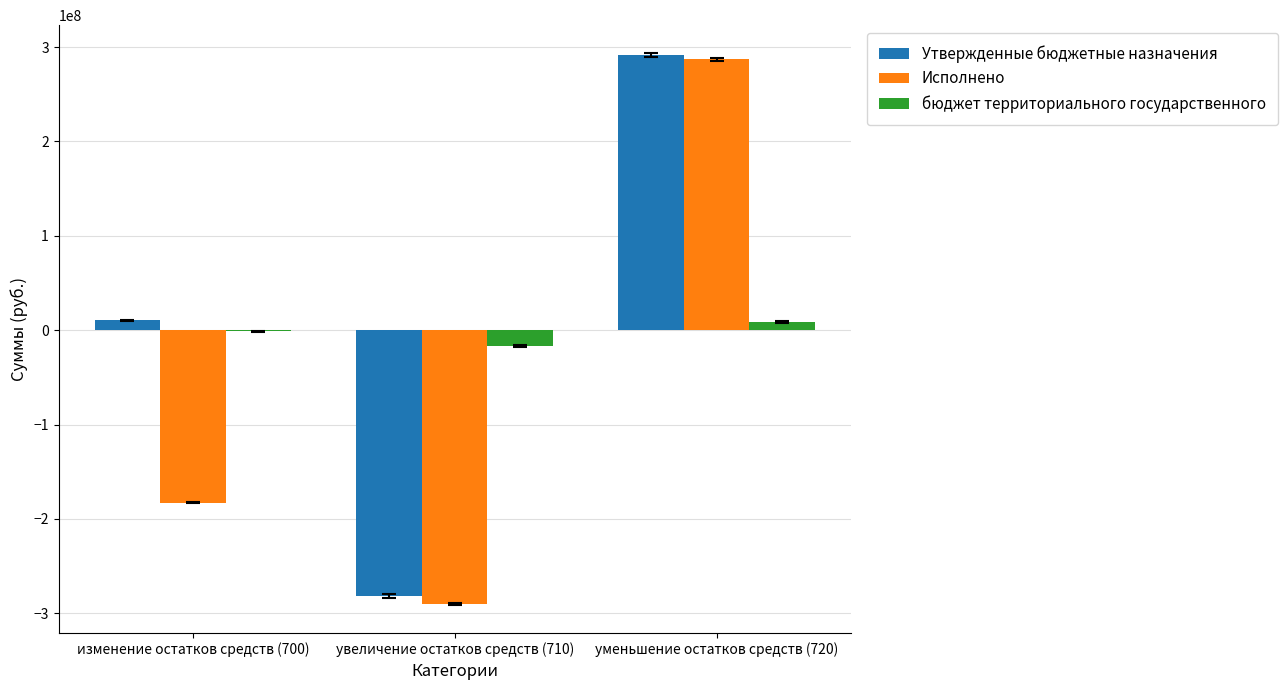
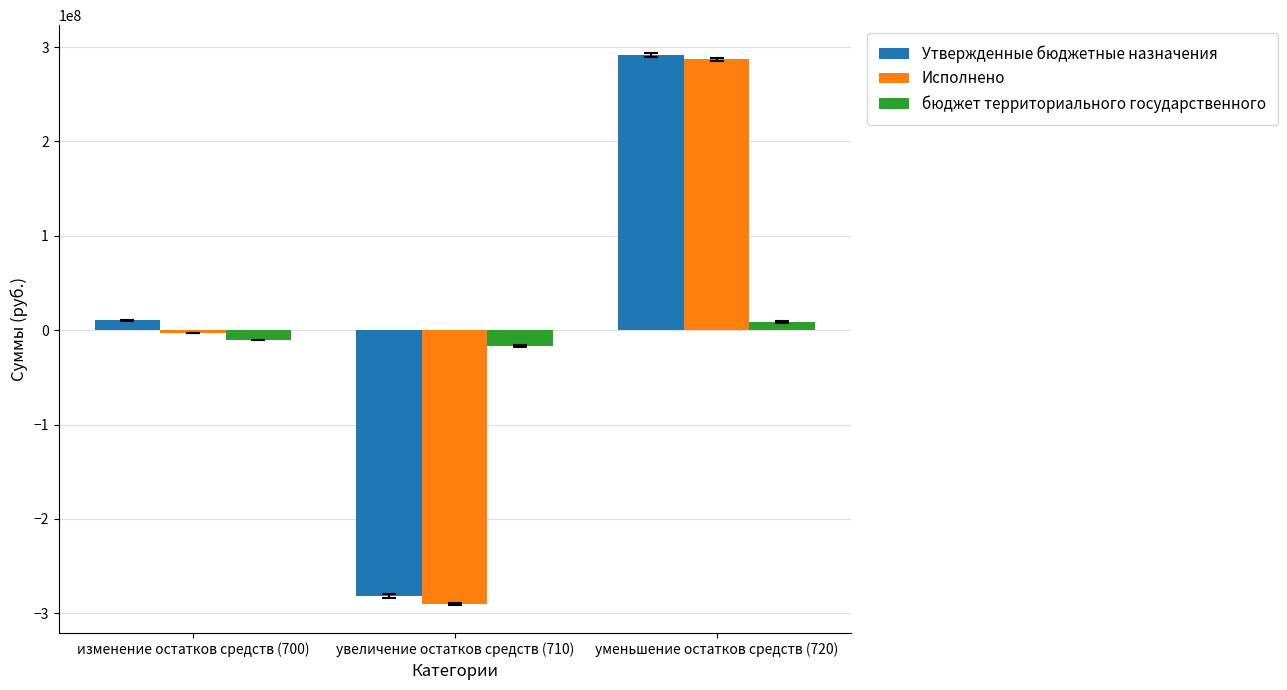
Исполнено, изменение остатков средств (700): -180000000 -> 0
бюджет территориального государственного, изменение остатков средств (700): 0 -> -10000000
